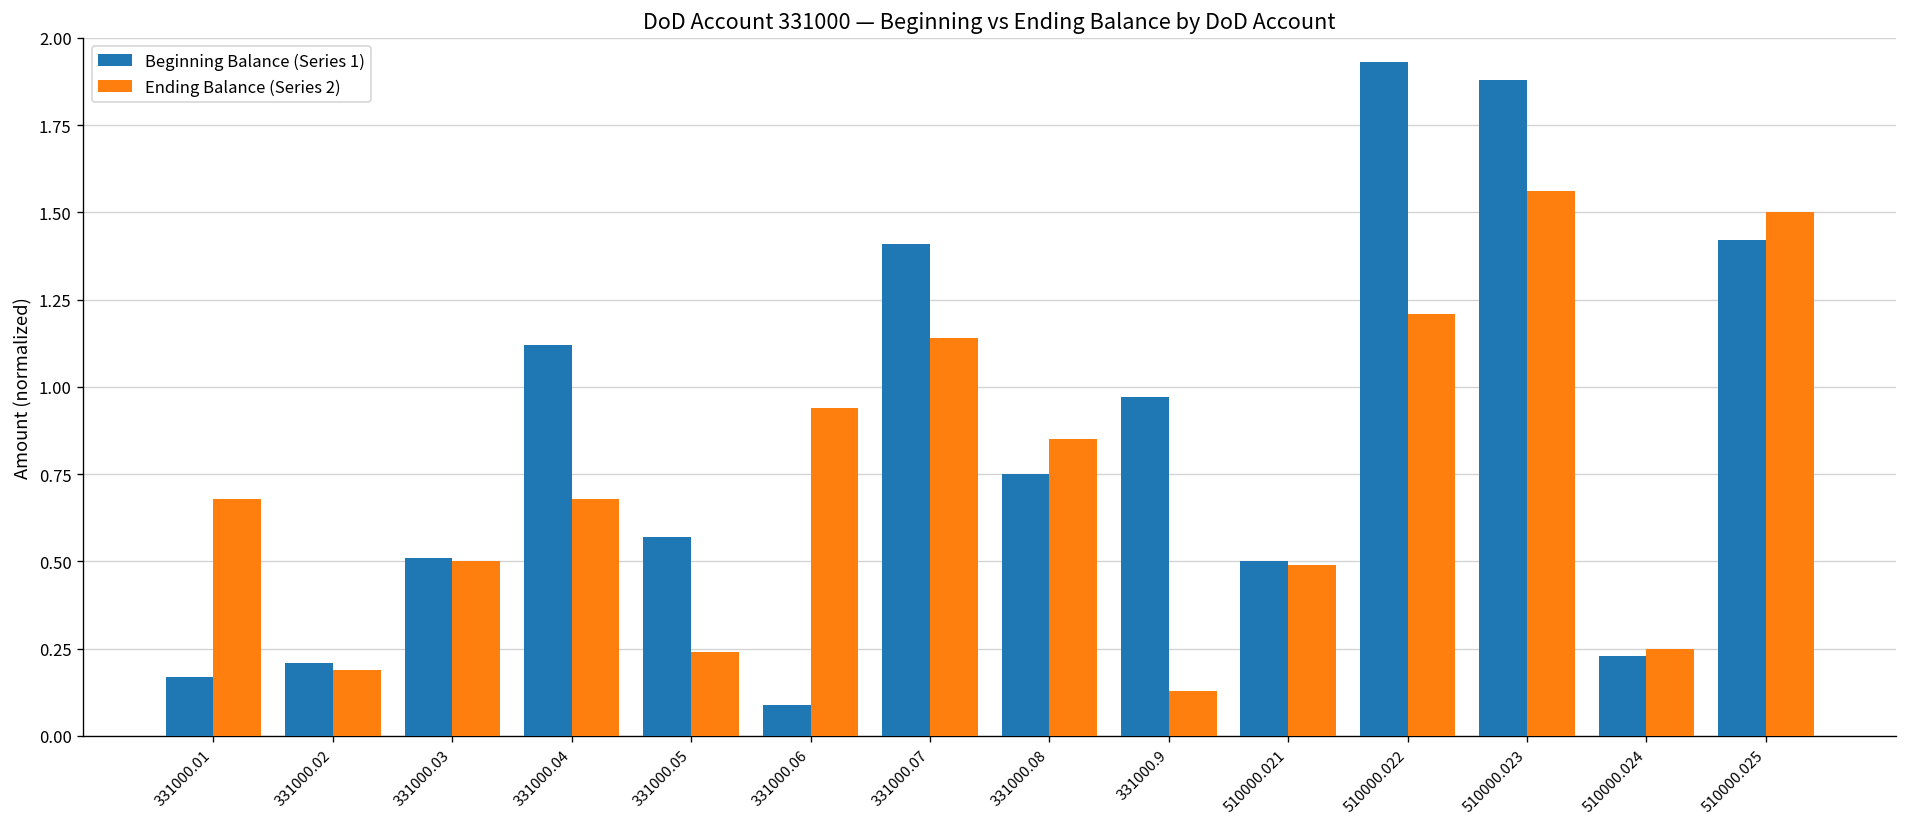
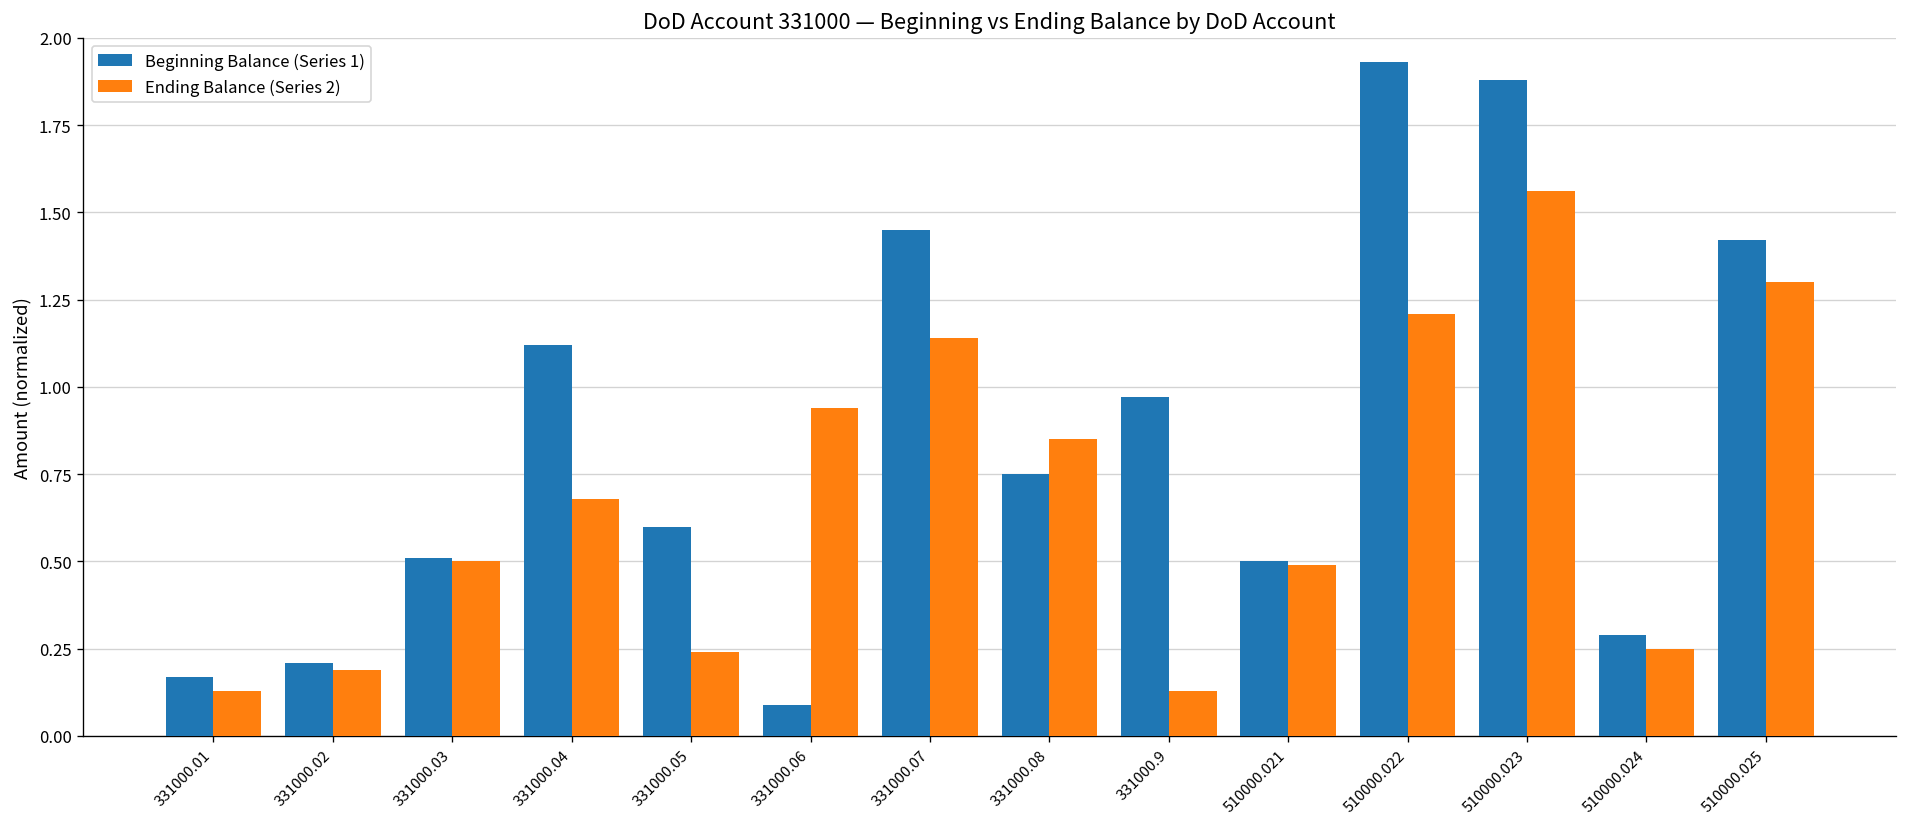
Ending Balance (Series 2), 331000.01: 0.68 -> 0.13
Beginning Balance (Series 1), 331000.05: 0.57 -> 0.60
Beginning Balance (Series 1), 331000.07: 1.41 -> 1.45
Beginning Balance (Series 1), 510000.024: 0.23 -> 0.29
Ending Balance (Series 2), 510000.025: 1.5 -> 1.3
